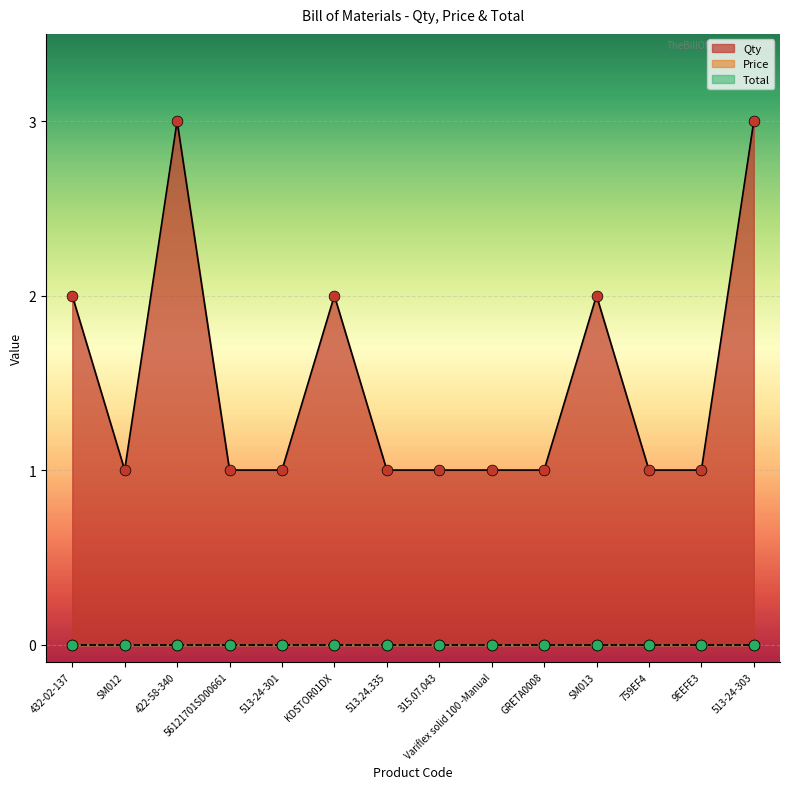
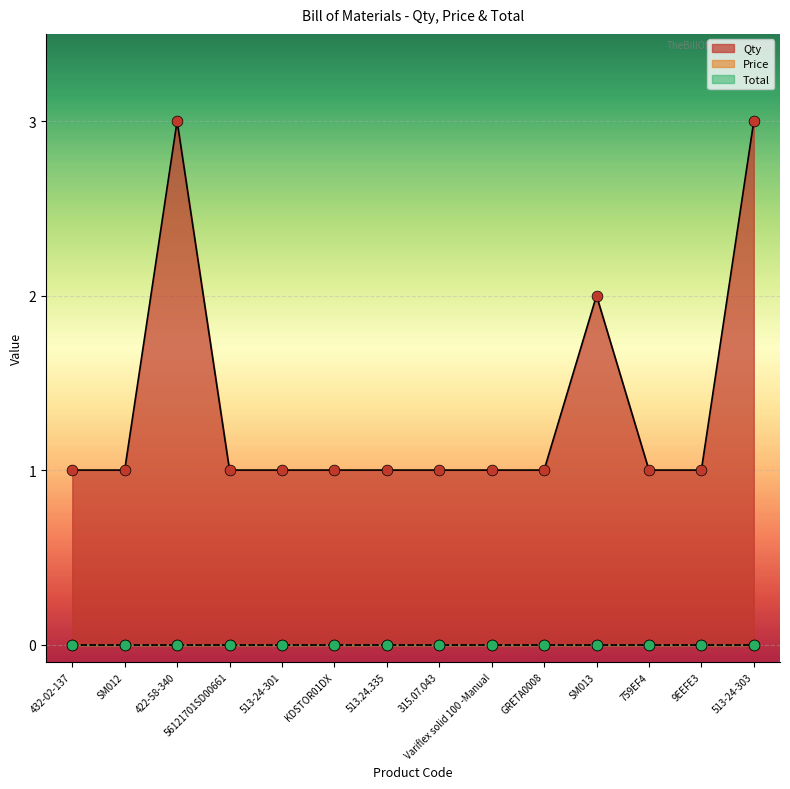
Qty, 432-02-137: 2 -> 1
Qty, KDSTOR01DX: 2 -> 1
